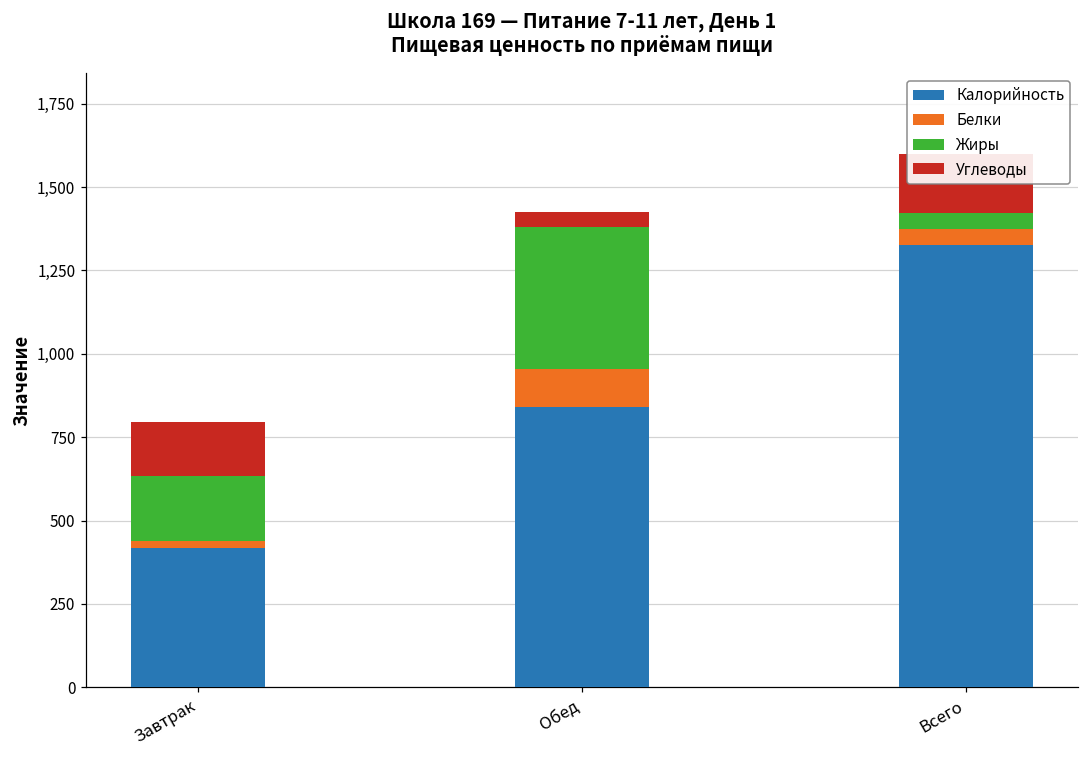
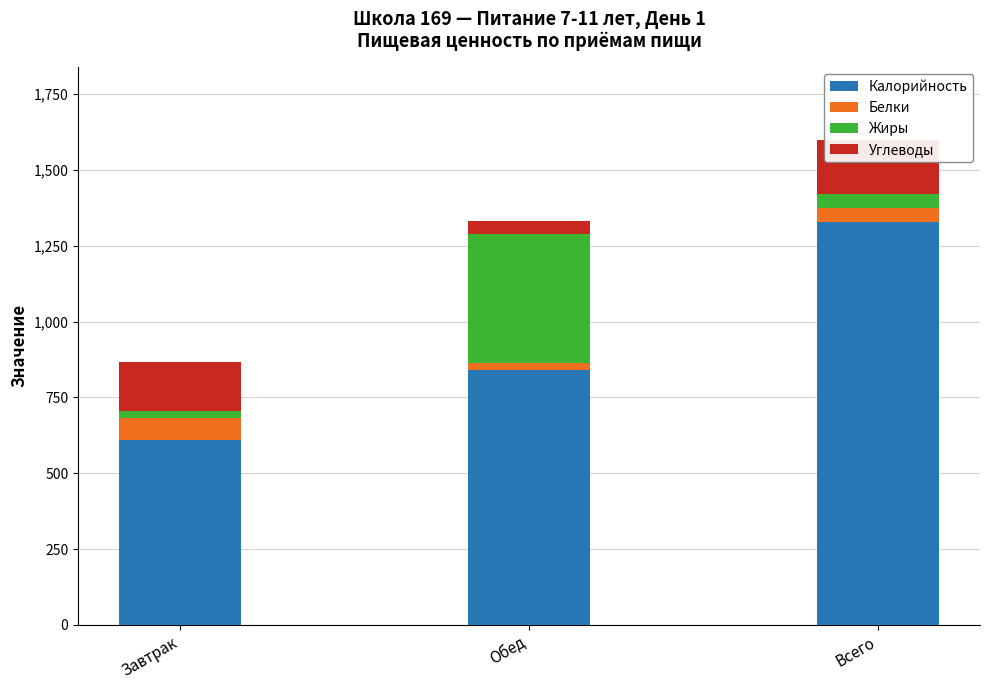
Калорийность, Завтрак: 420 -> 610
Белки, Завтрак: 20 -> 70
Жиры, Завтрак: 200 -> 20
Белки, Обед: 120 -> 30
